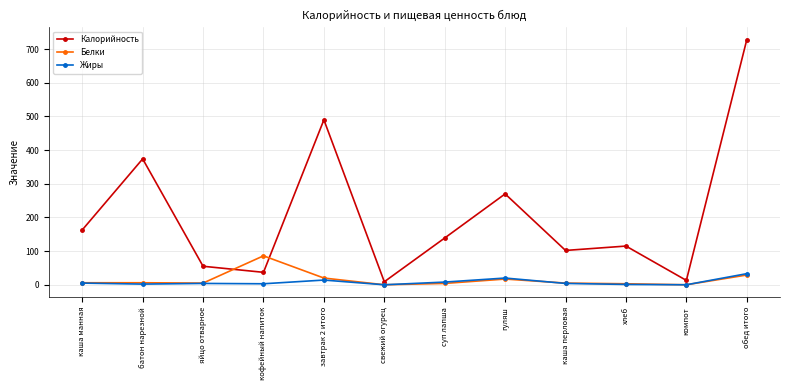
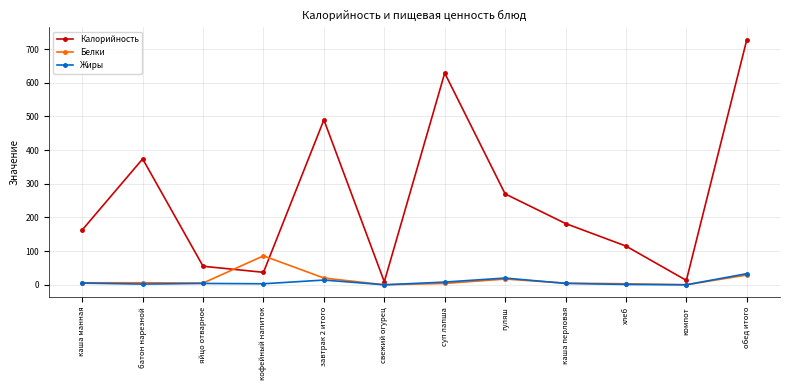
Калорийность, суп лапша: 140 -> 630
Калорийность, каша перловая: 100 -> 180
